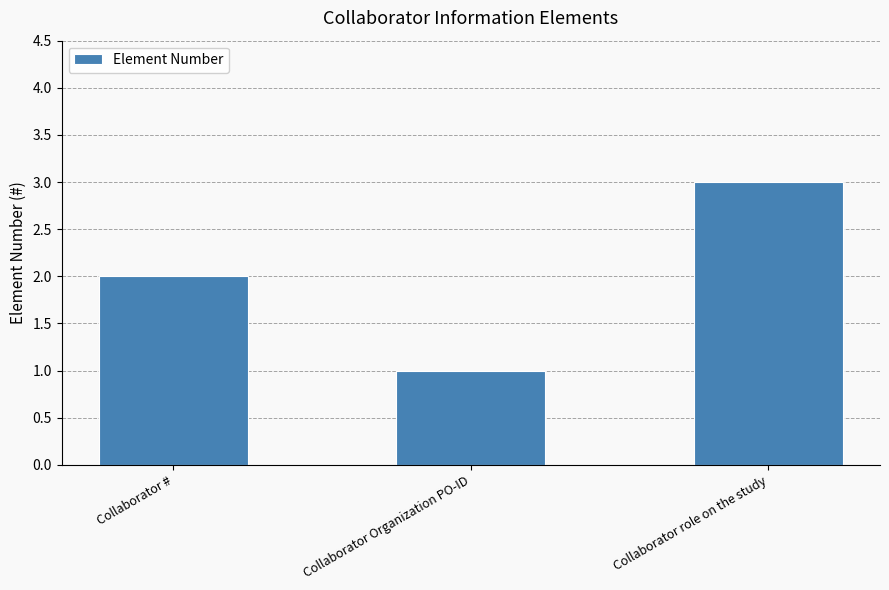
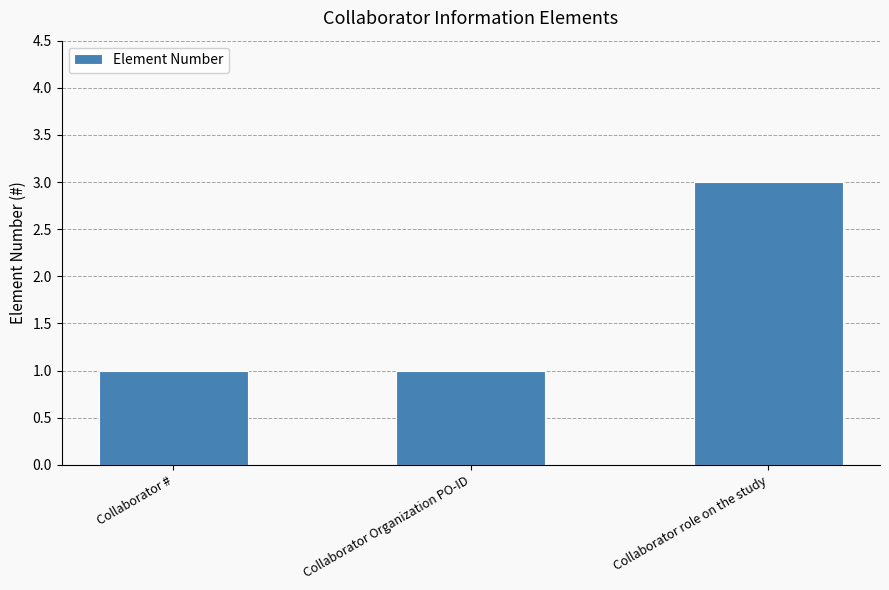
Collaborator #: 2 -> 1
